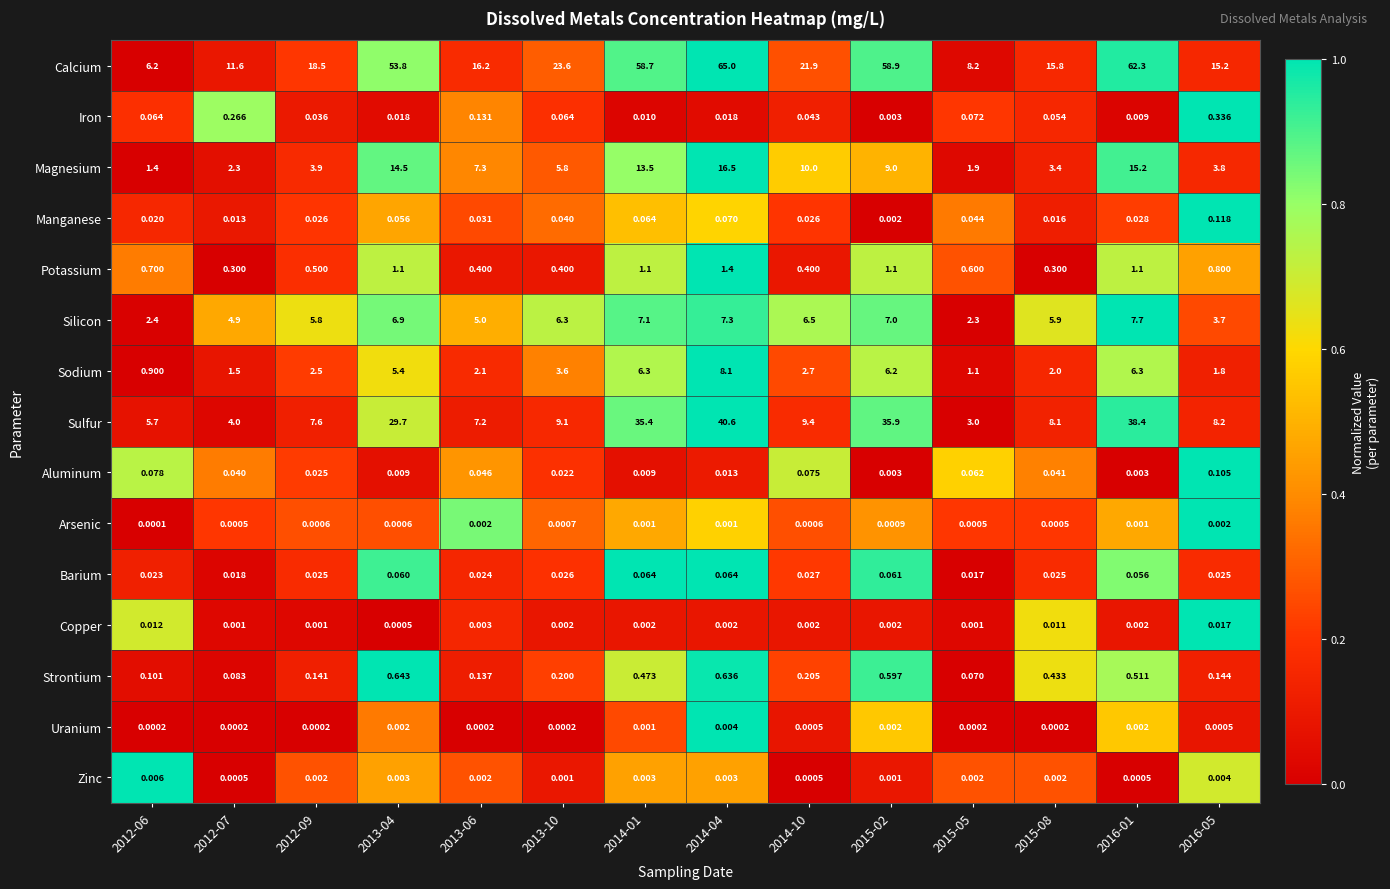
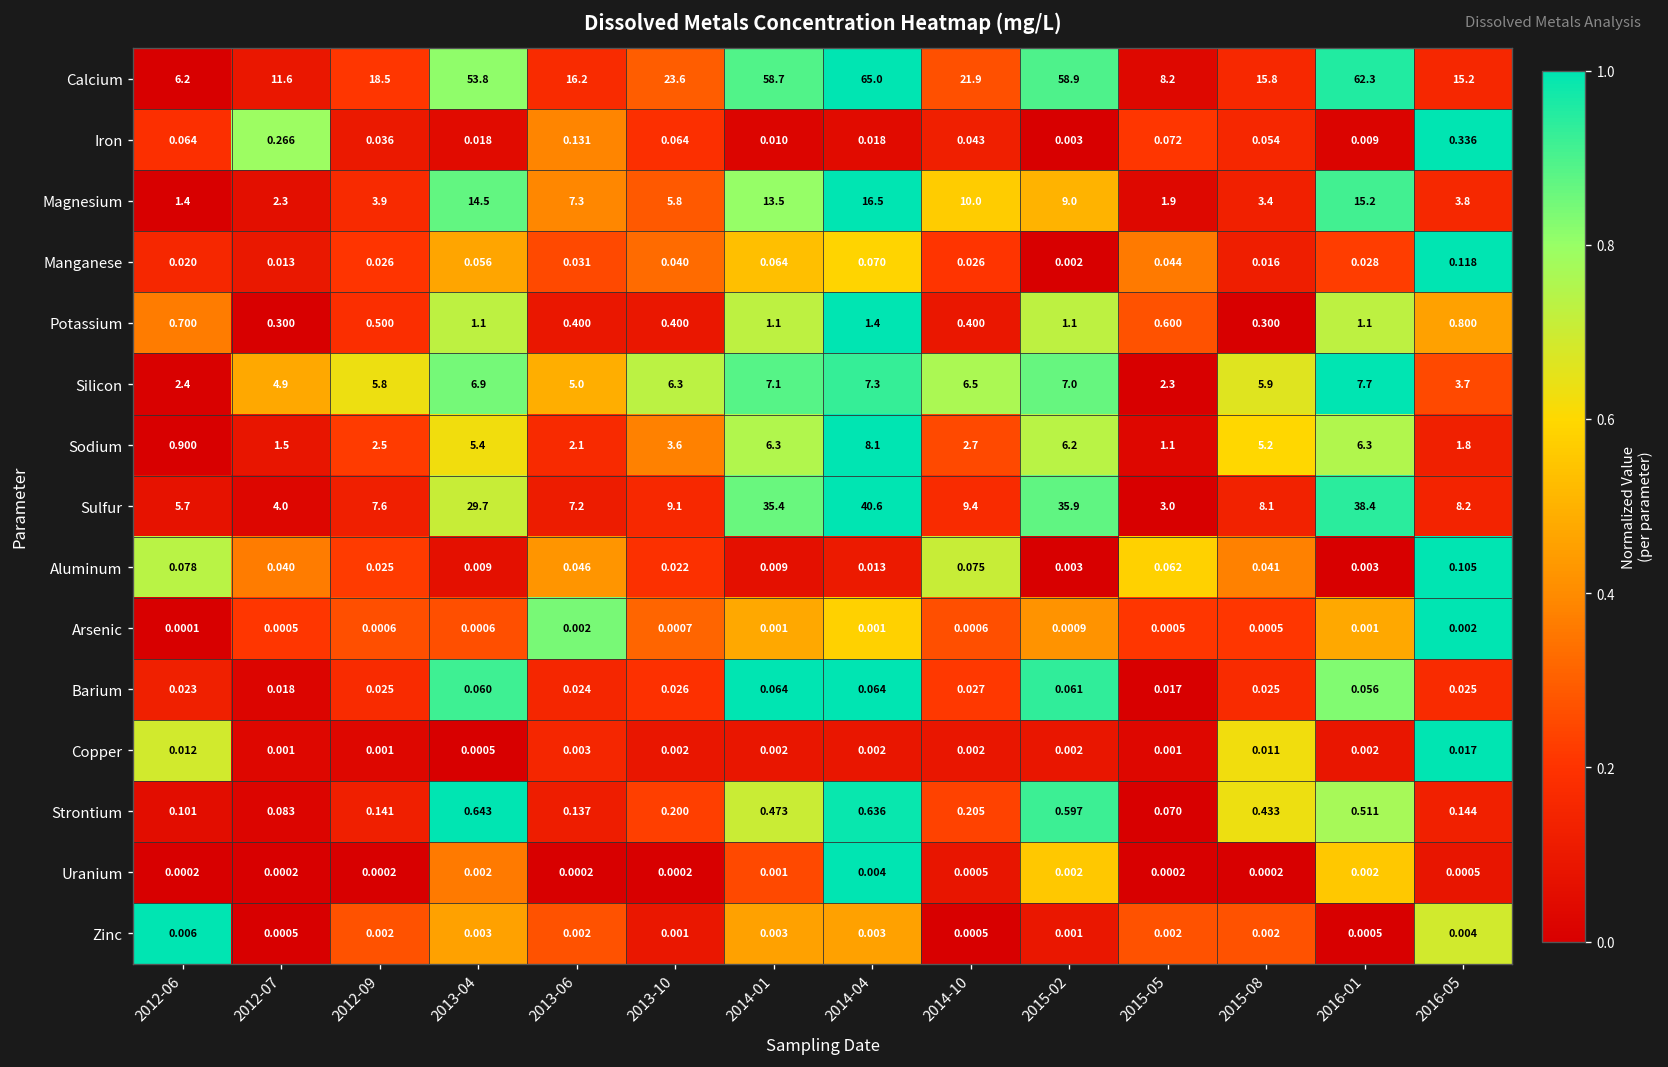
Sodium, 2015-08: 2.0 -> 5.2
